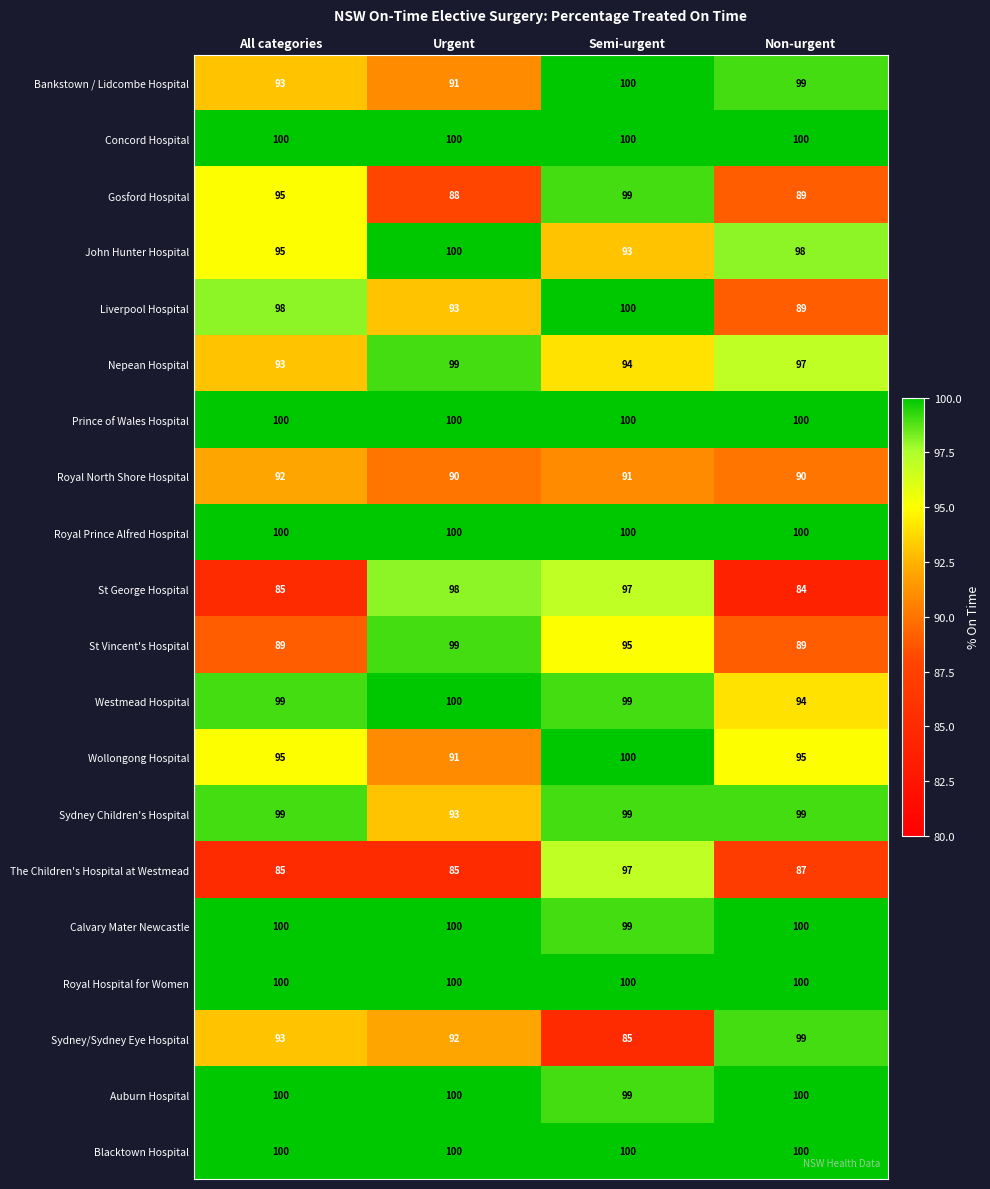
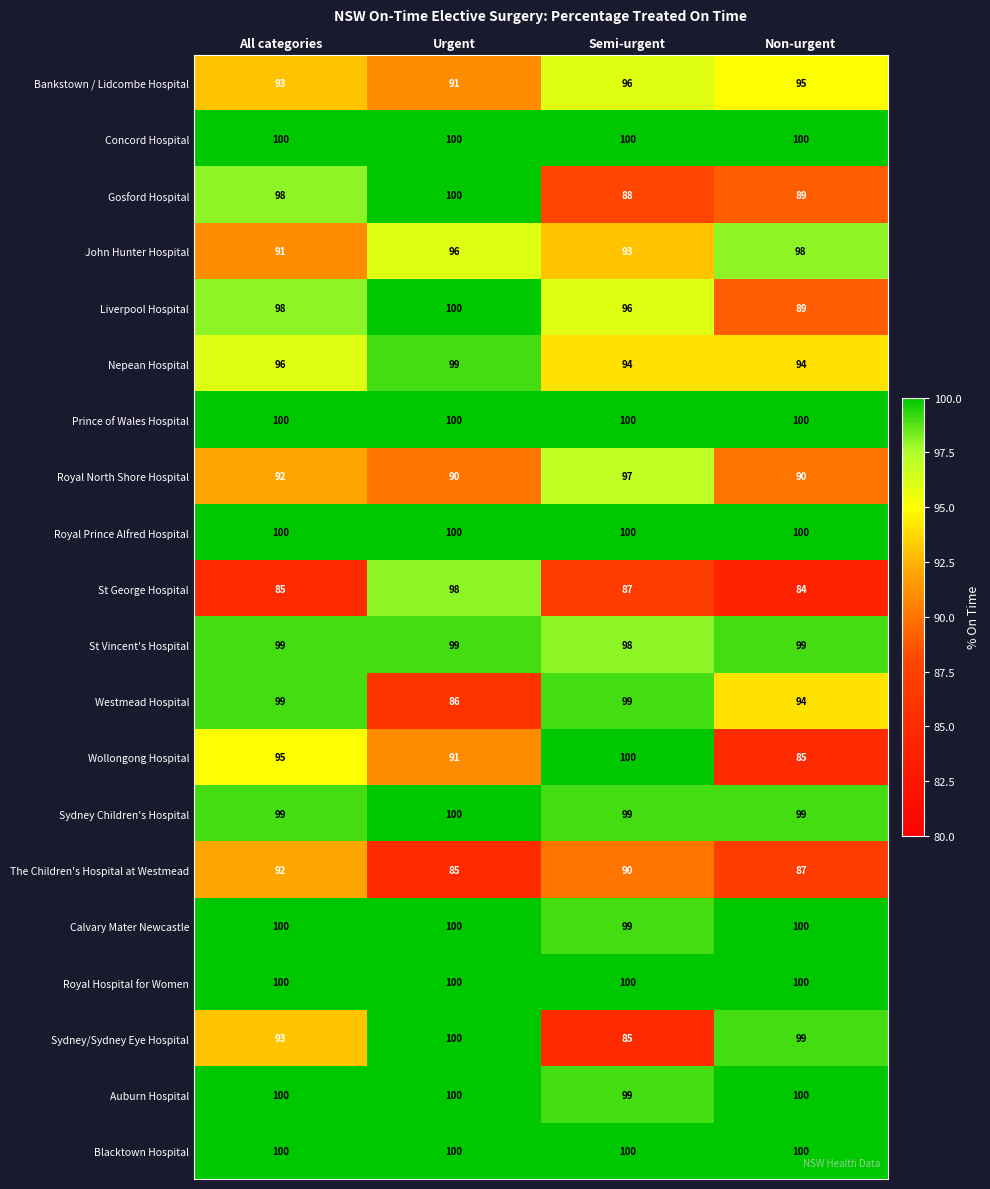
Bankstown / Lidcombe Hospital, Semi-urgent: 100 -> 96
Bankstown / Lidcombe Hospital, Non-urgent: 99 -> 95
Gosford Hospital, All categories: 95 -> 98
Gosford Hospital, Urgent: 88 -> 100
Gosford Hospital, Semi-urgent: 99 -> 88
John Hunter Hospital, All categories: 95 -> 91
John Hunter Hospital, Urgent: 100 -> 96
Liverpool Hospital, Urgent: 93 -> 100
Liverpool Hospital, Semi-urgent: 100 -> 96
Nepean Hospital, All categories: 93 -> 96
Nepean Hospital, Non-urgent: 97 -> 94
Royal North Shore Hospital, Semi-urgent: 91 -> 97
St George Hospital, Semi-urgent: 97 -> 87
St Vincent's Hospital, All categories: 89 -> 99
St Vincent's Hospital, Semi-urgent: 95 -> 98
St Vincent's Hospital, Non-urgent: 89 -> 99
Westmead Hospital, Urgent: 100 -> 86
Wollongong Hospital, Non-urgent: 95 -> 85
Sydney Children's Hospital, Urgent: 93 -> 100
The Children's Hospital at Westmead, All categories: 85 -> 92
The Children's Hospital at Westmead, Semi-urgent: 97 -> 90
Sydney/Sydney Eye Hospital, Urgent: 92 -> 100
